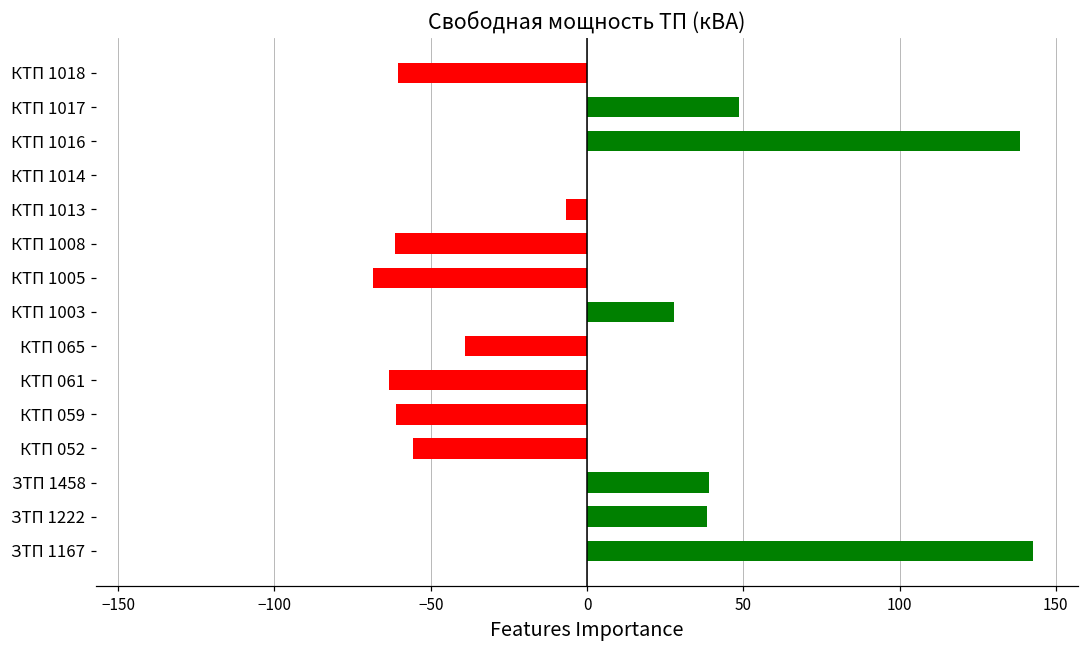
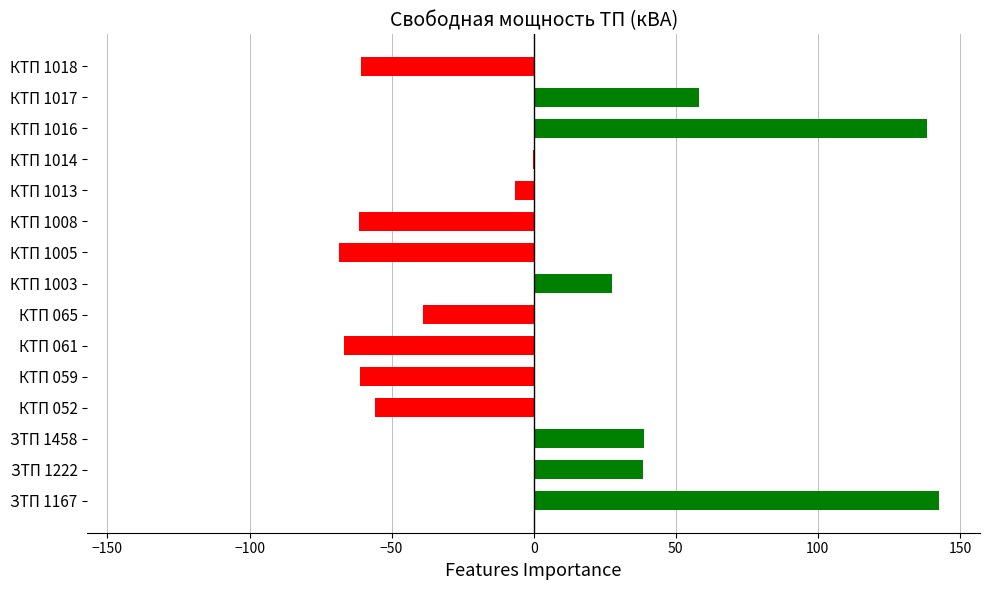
КТП 1017: 49 -> 58
КТП 061: -64 -> -67
